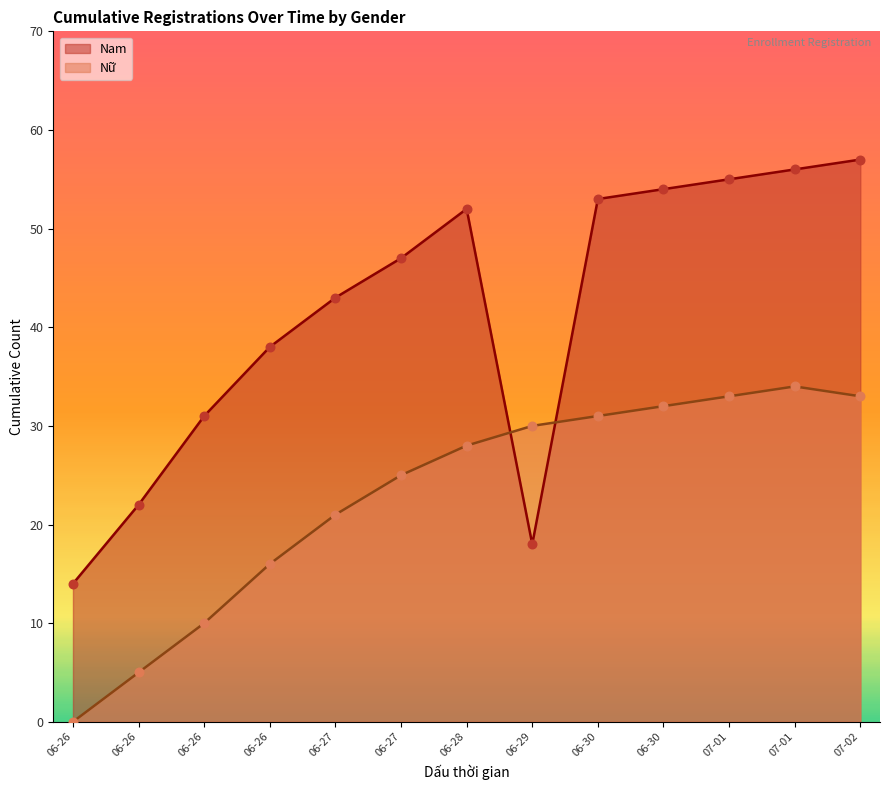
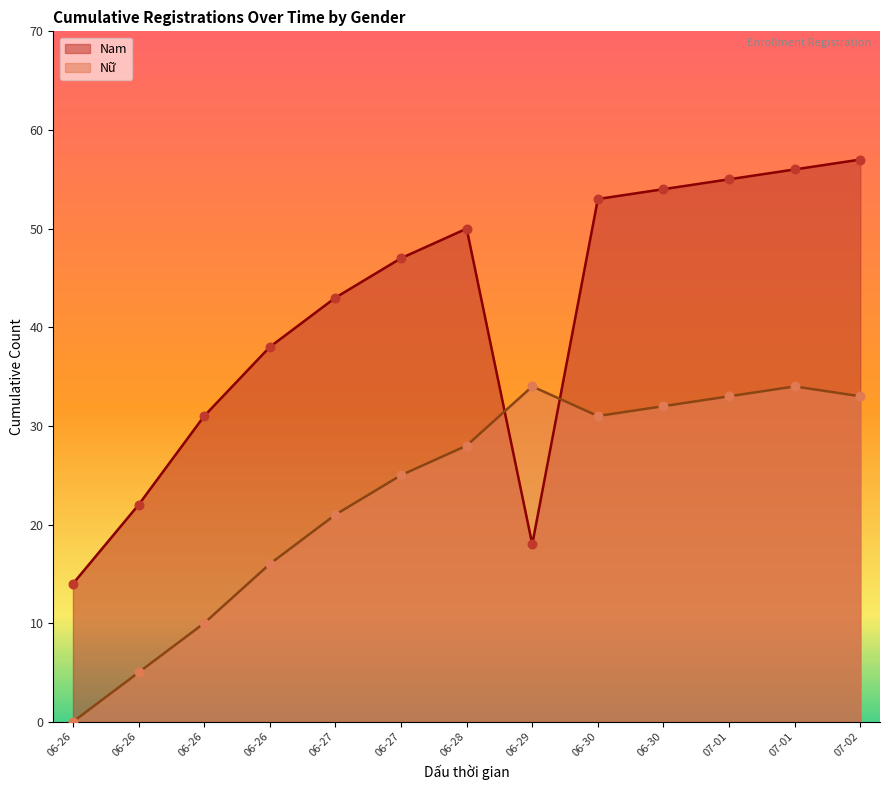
Nam, 06-28: 52 -> 50
Nữ, 06-29: 30 -> 34
